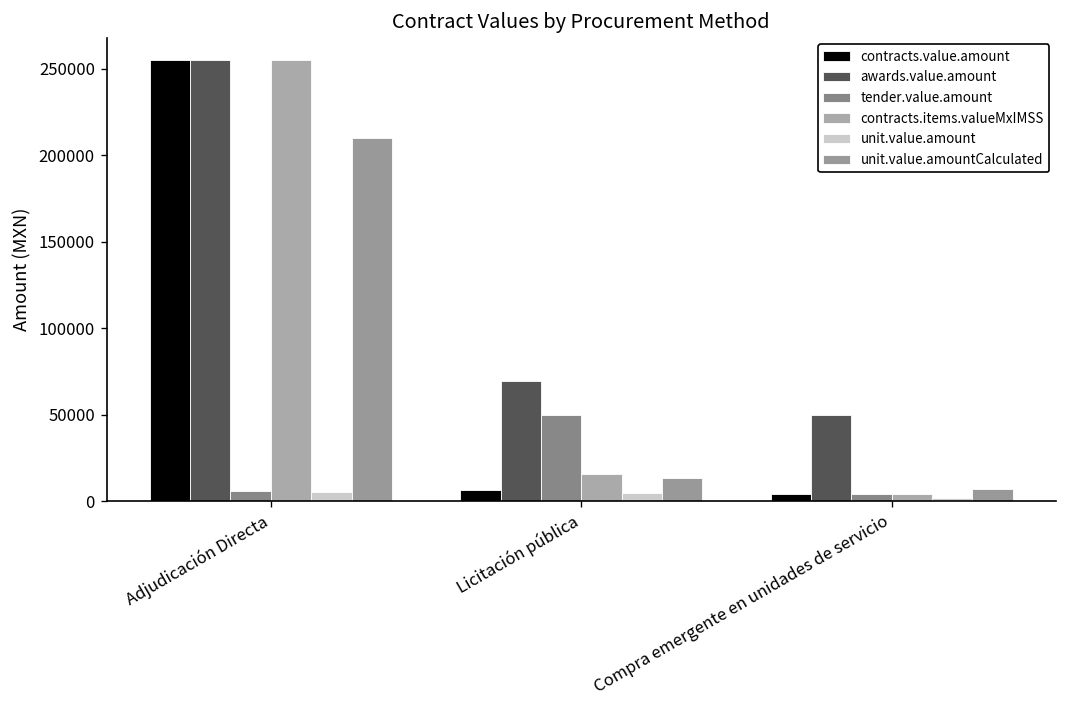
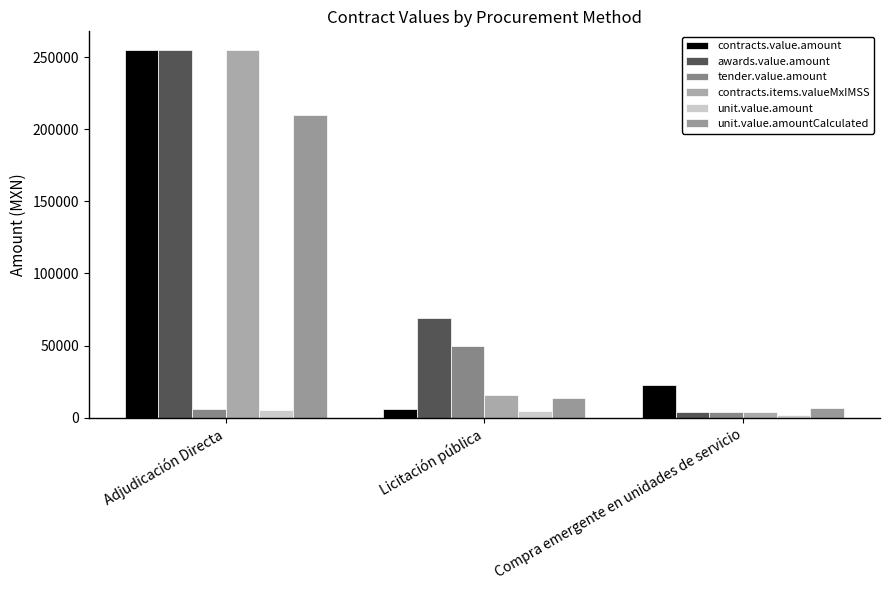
contracts.value.amount, Compra emergente en unidades de servicio: 4000 -> 23000
awards.value.amount, Compra emergente en unidades de servicio: 50000 -> 4000
